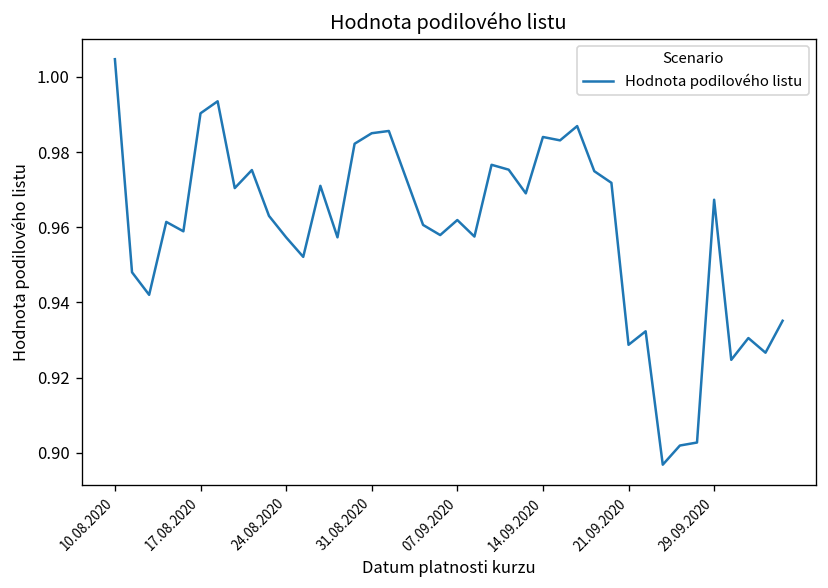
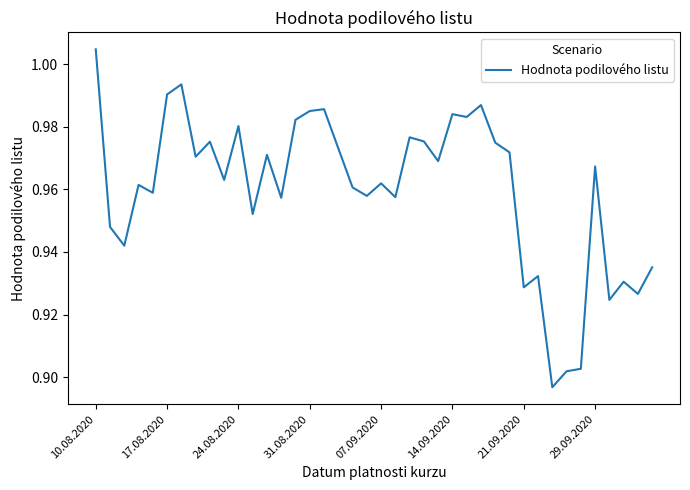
24.08.2020: 0.957 -> 0.980
